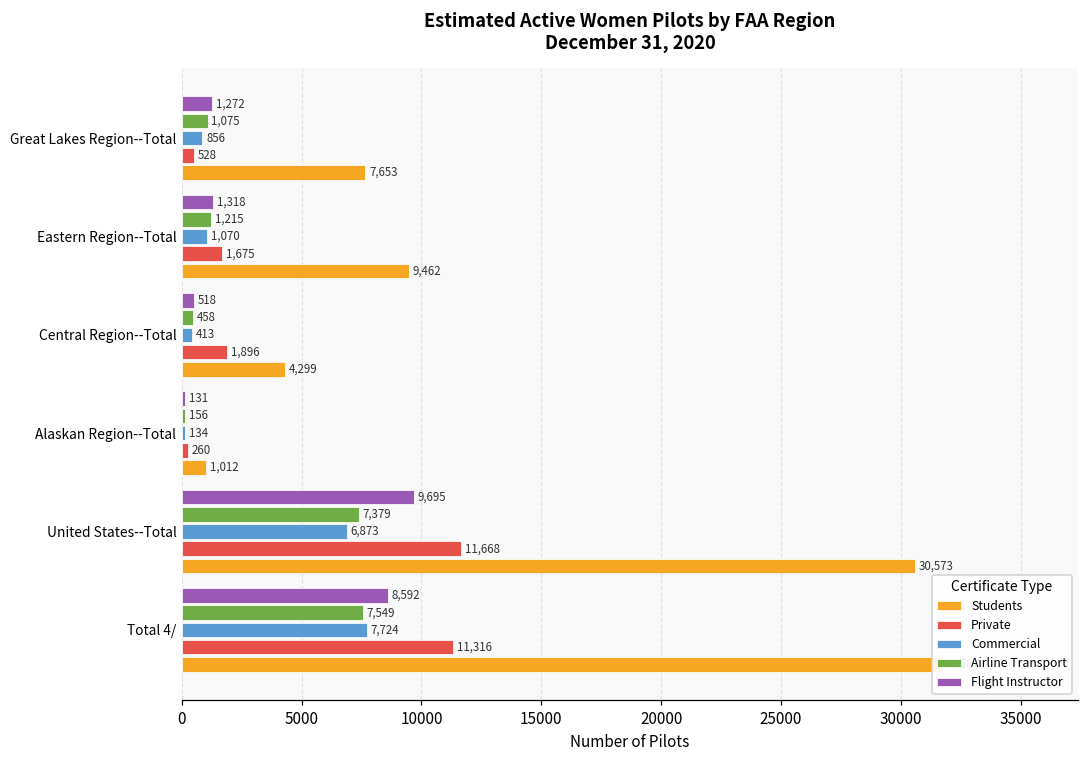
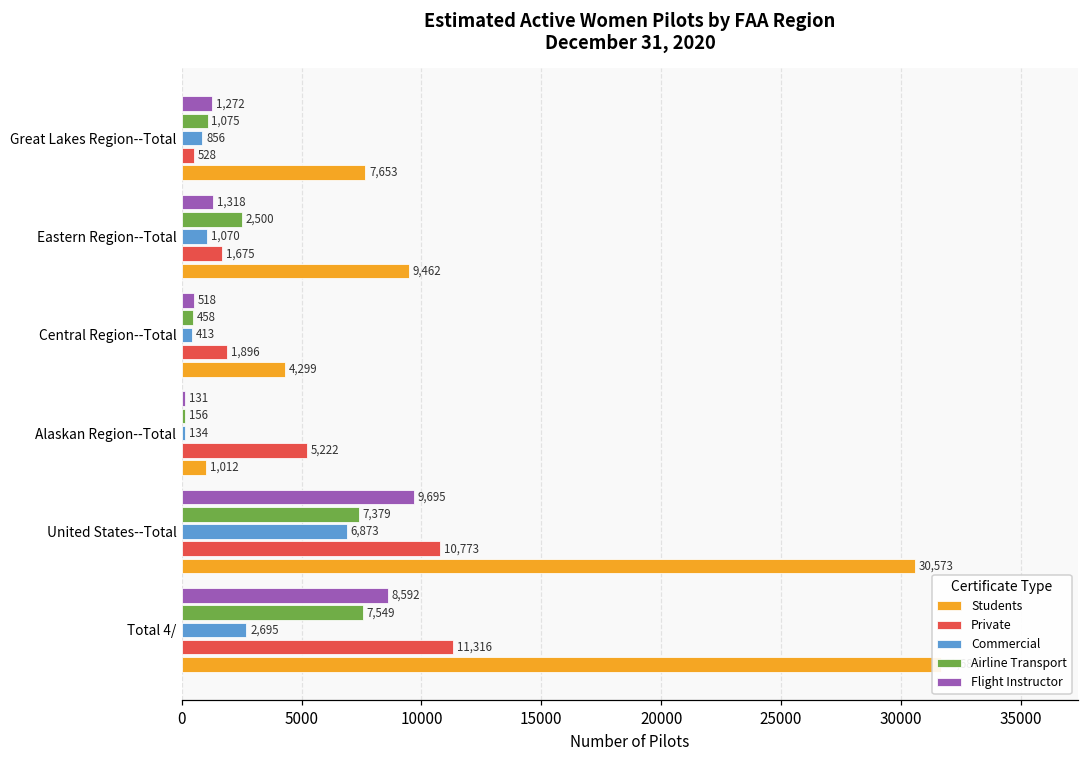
Airline Transport, Eastern Region--Total: 1,215 -> 2,500
Private, Alaskan Region--Total: 260 -> 5,222
Private, United States--Total: 11,668 -> 10,773
Commercial, Total 4/: 7,724 -> 2,695
